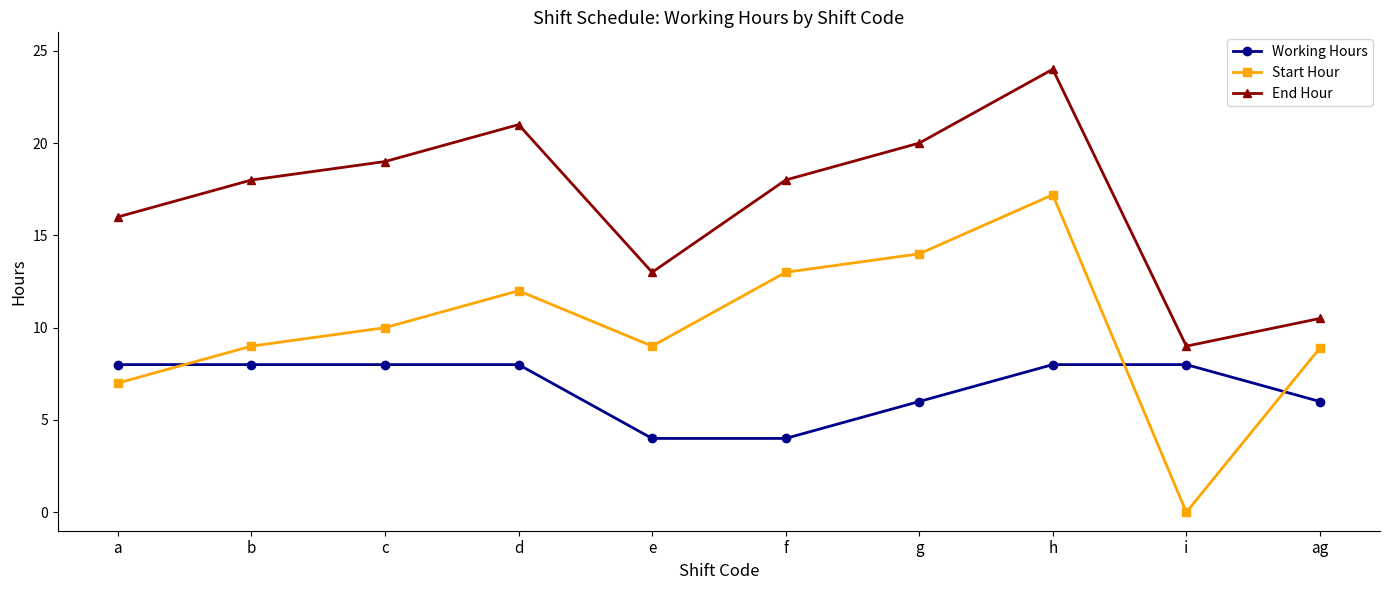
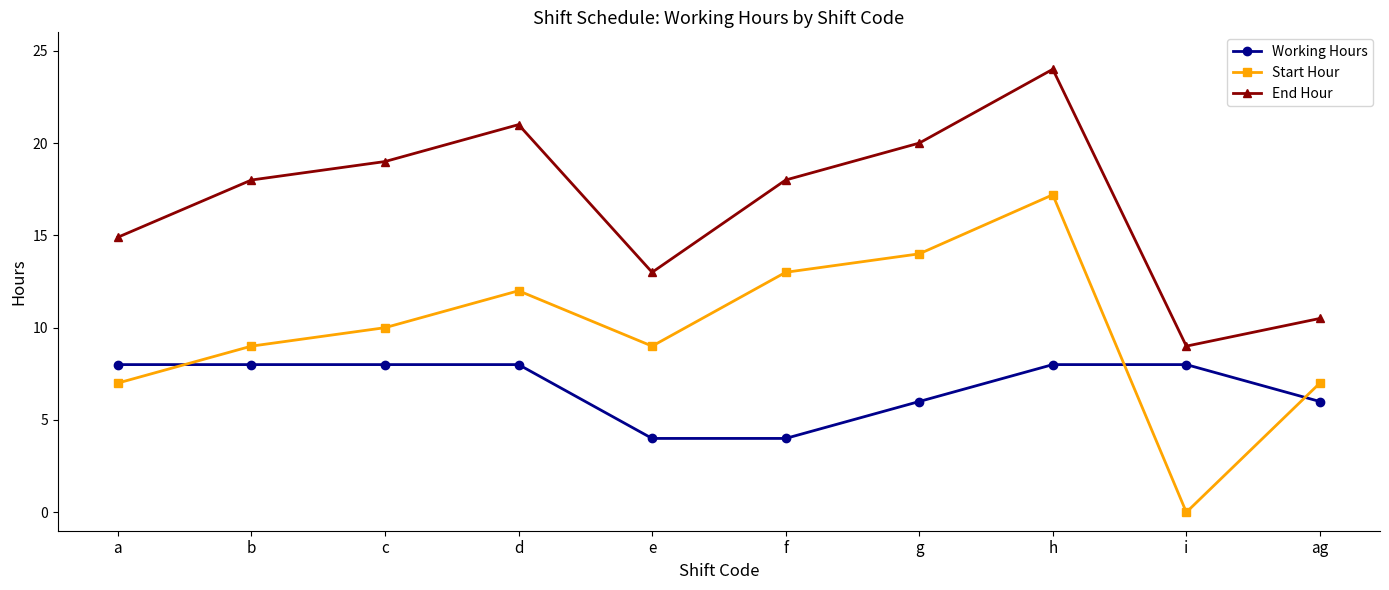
End Hour, a: 16.0 -> 14.9
Start Hour, ag: 8.9 -> 7.0
